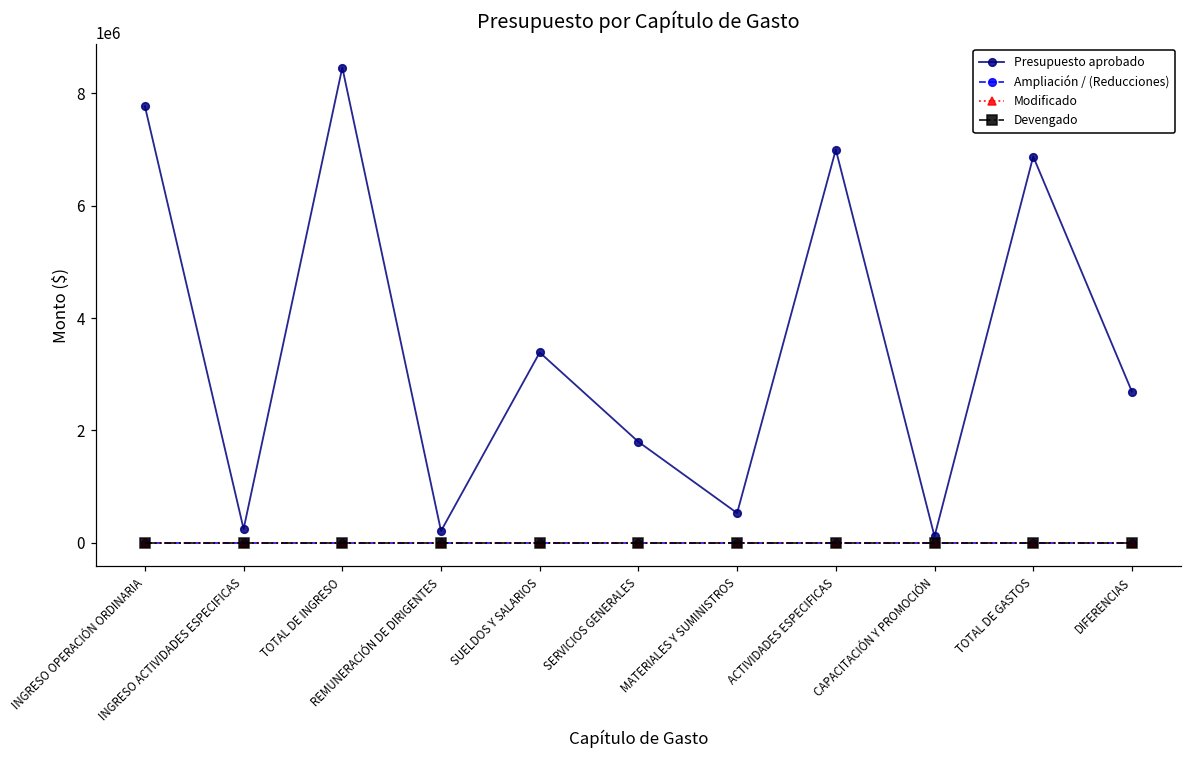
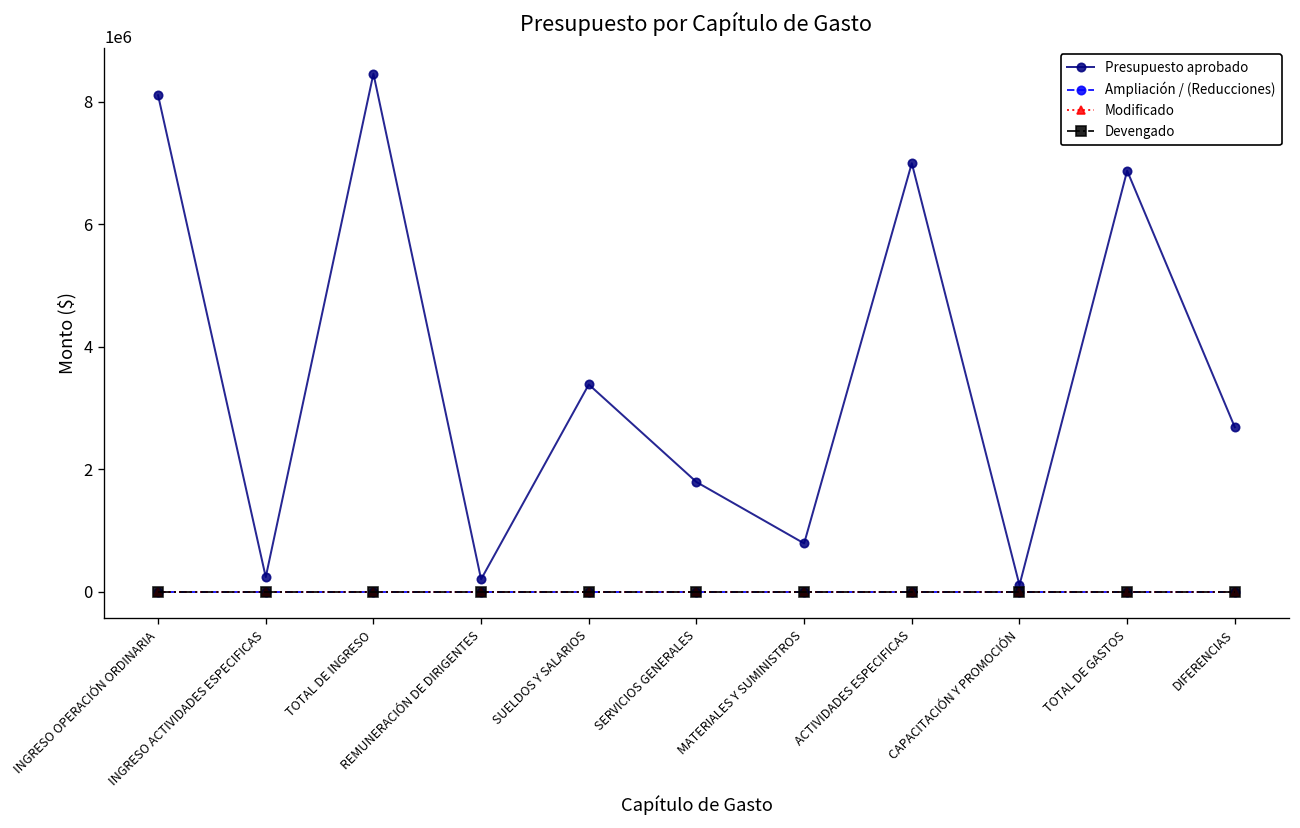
Presupuesto aprobado, INGRESO OPERACIÓN ORDINARIA: 7800000 -> 8100000
Presupuesto aprobado, MATERIALES Y SUMINISTROS: 500000 -> 800000
